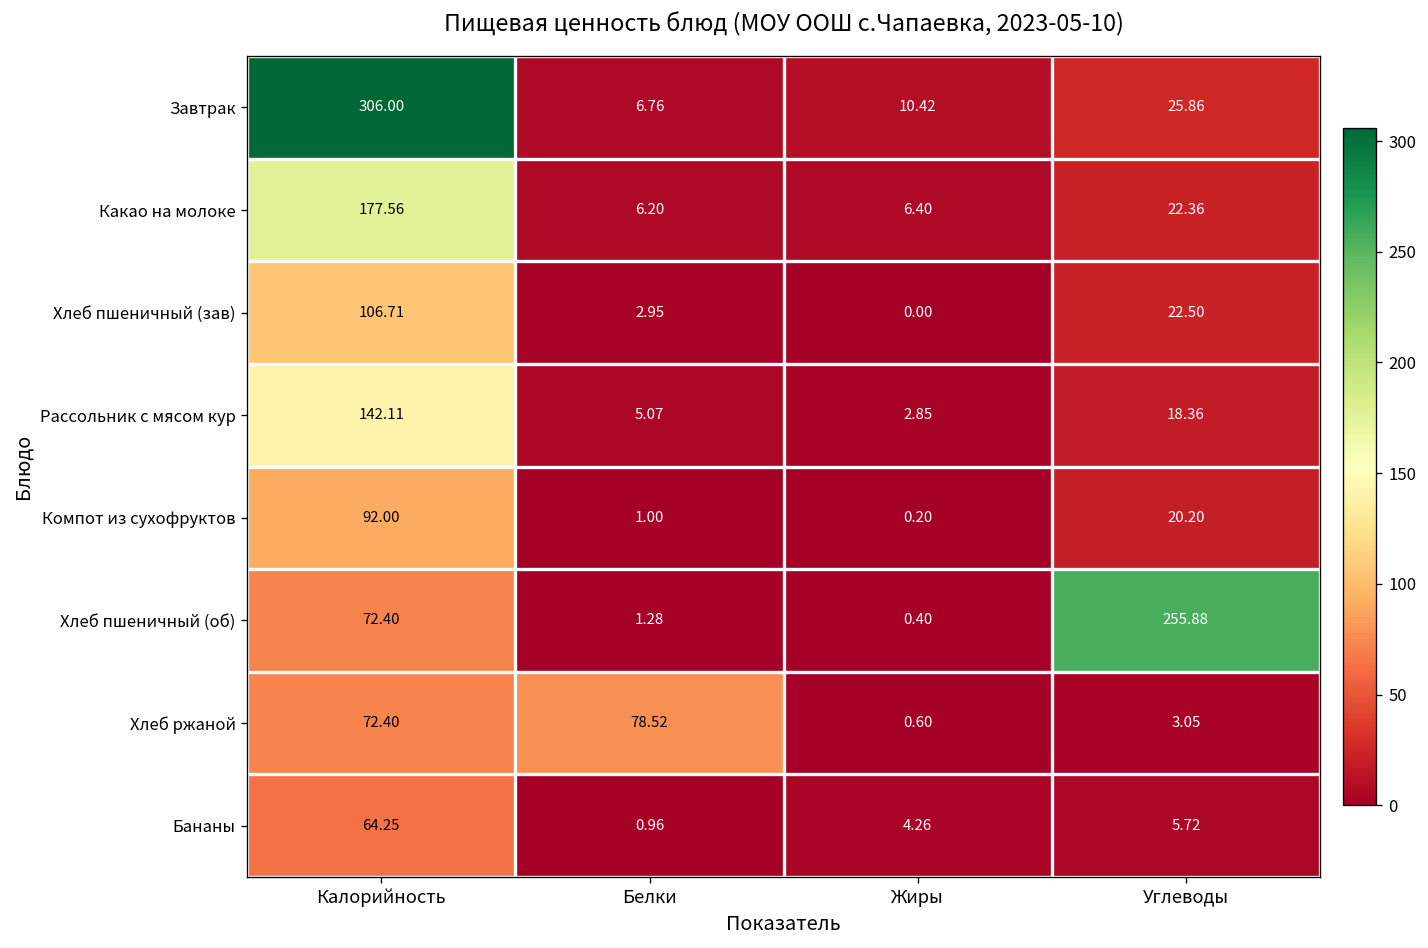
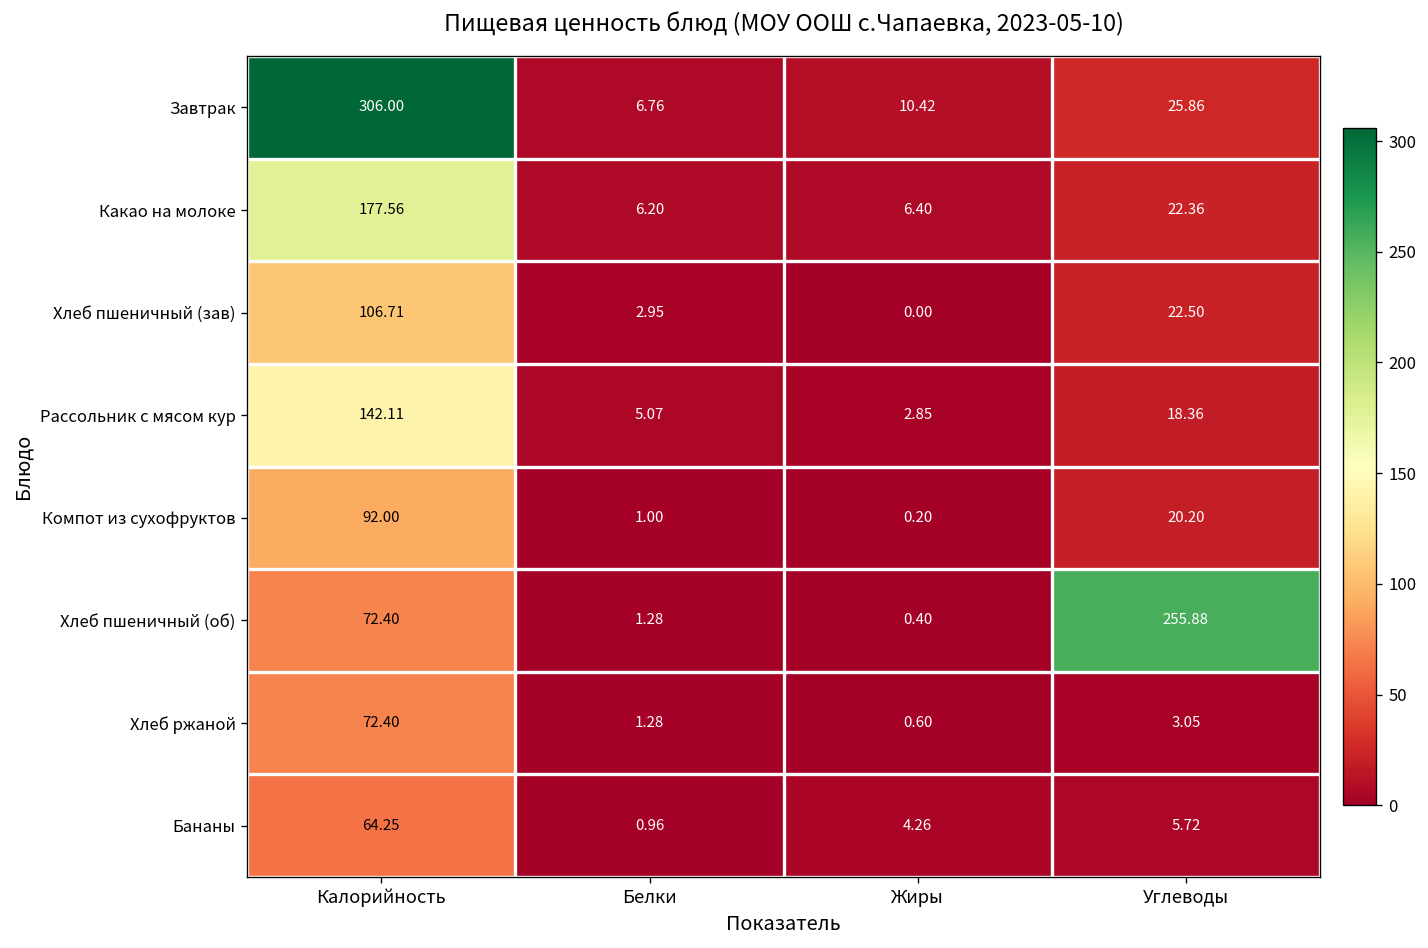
Хлеб ржаной, Белки: 78.52 -> 1.28
